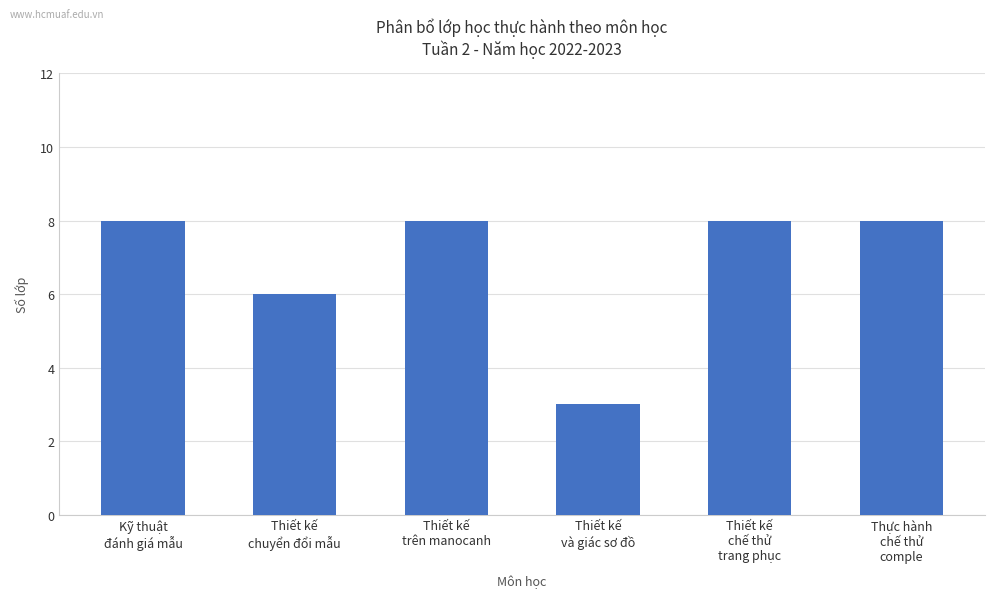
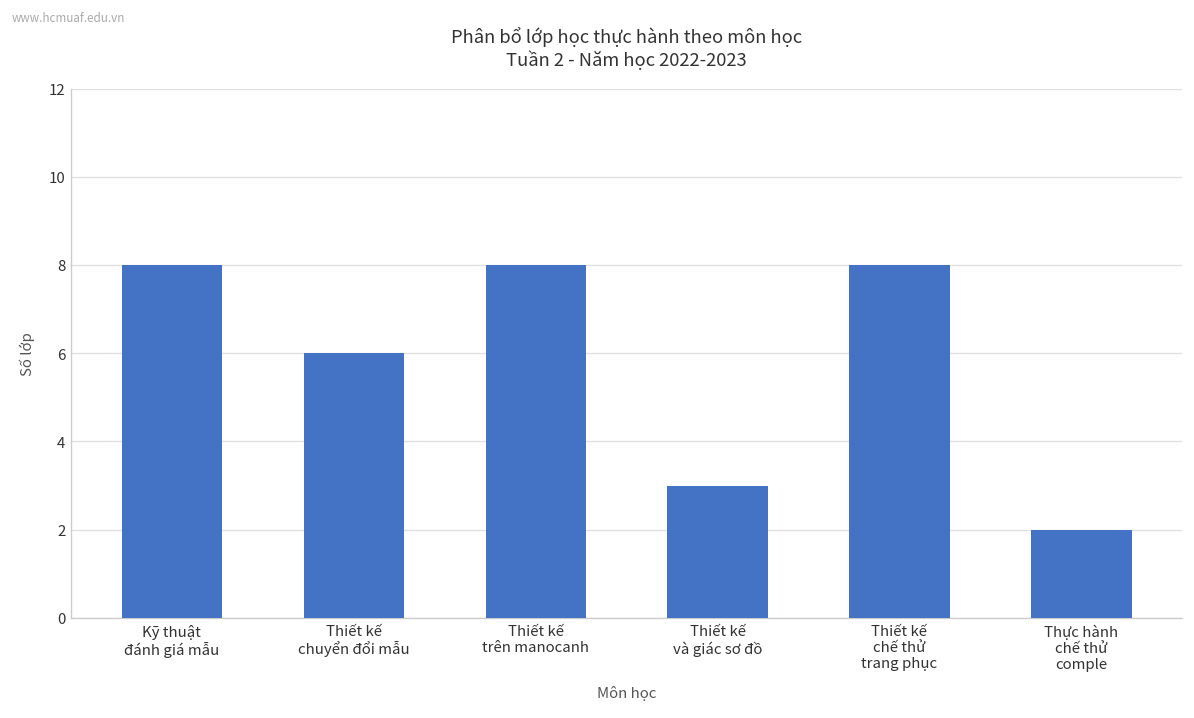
Thực hành chế thử comple: 8 -> 2
